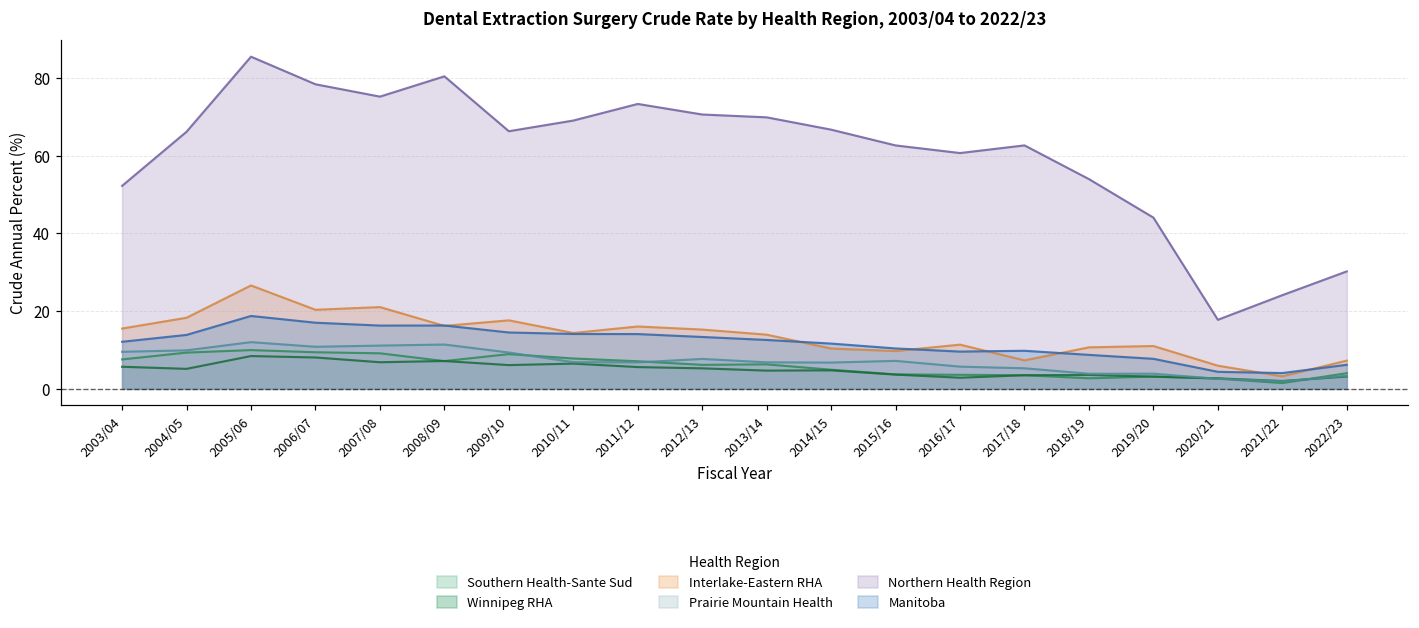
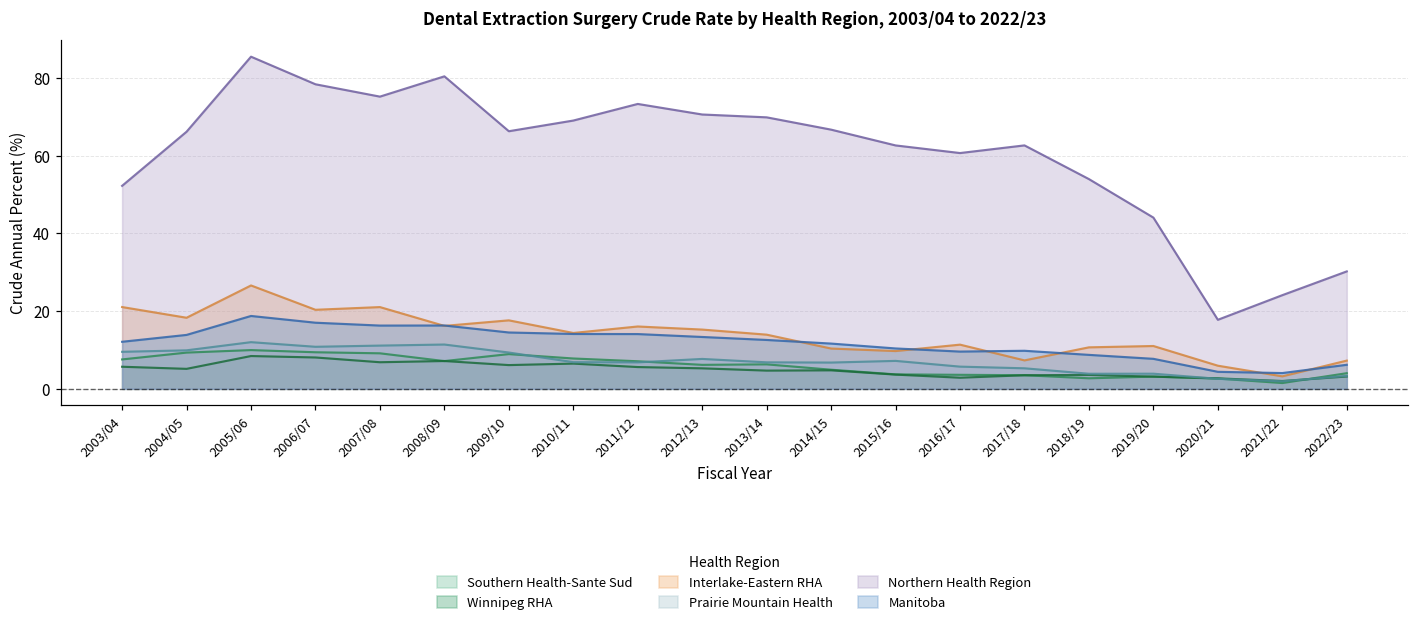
Interlake-Eastern RHA, 2003/04: 16 -> 21
